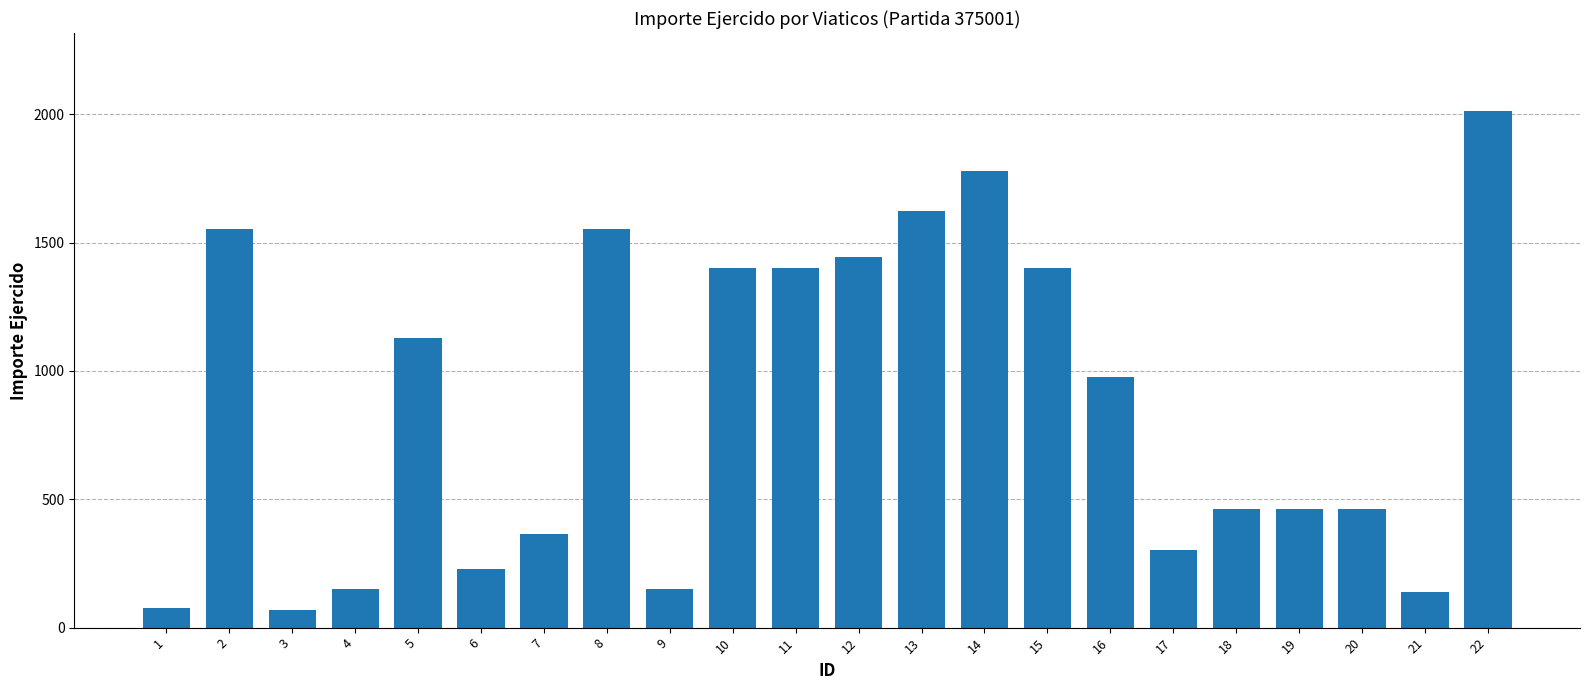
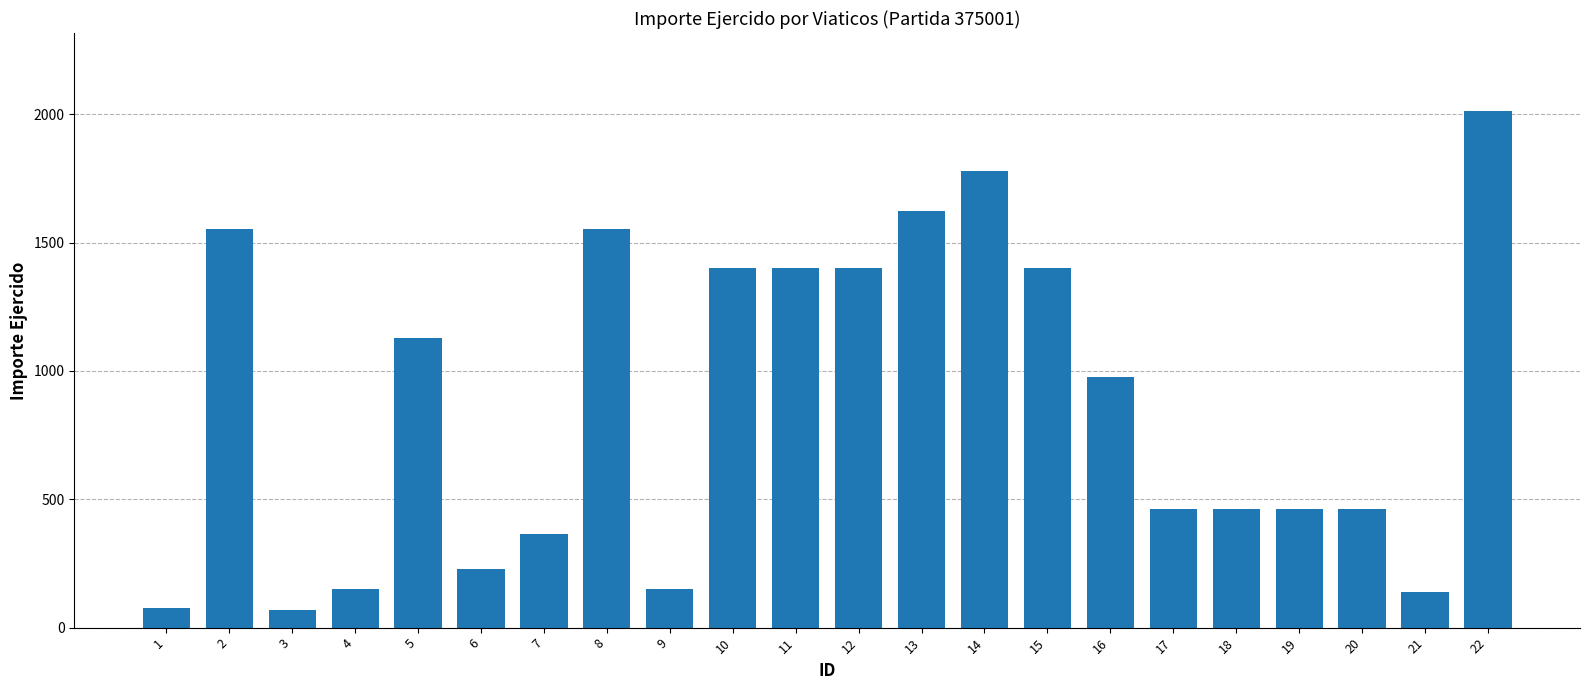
12: 1440 -> 1400
17: 300 -> 460
